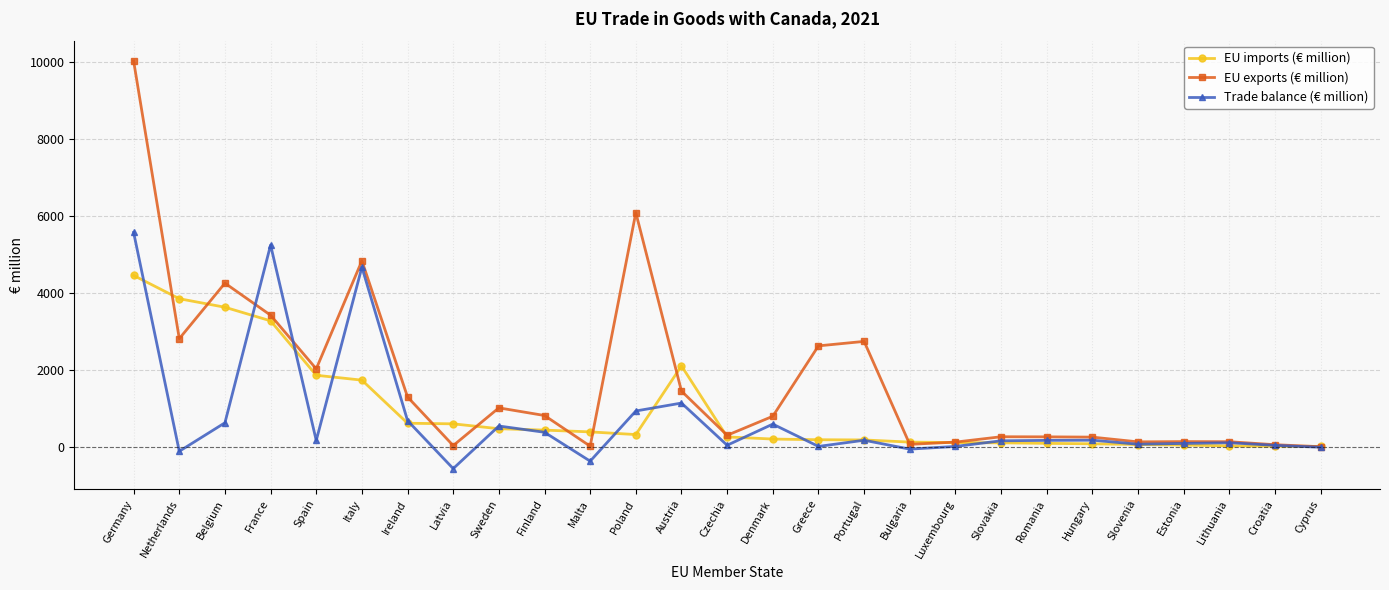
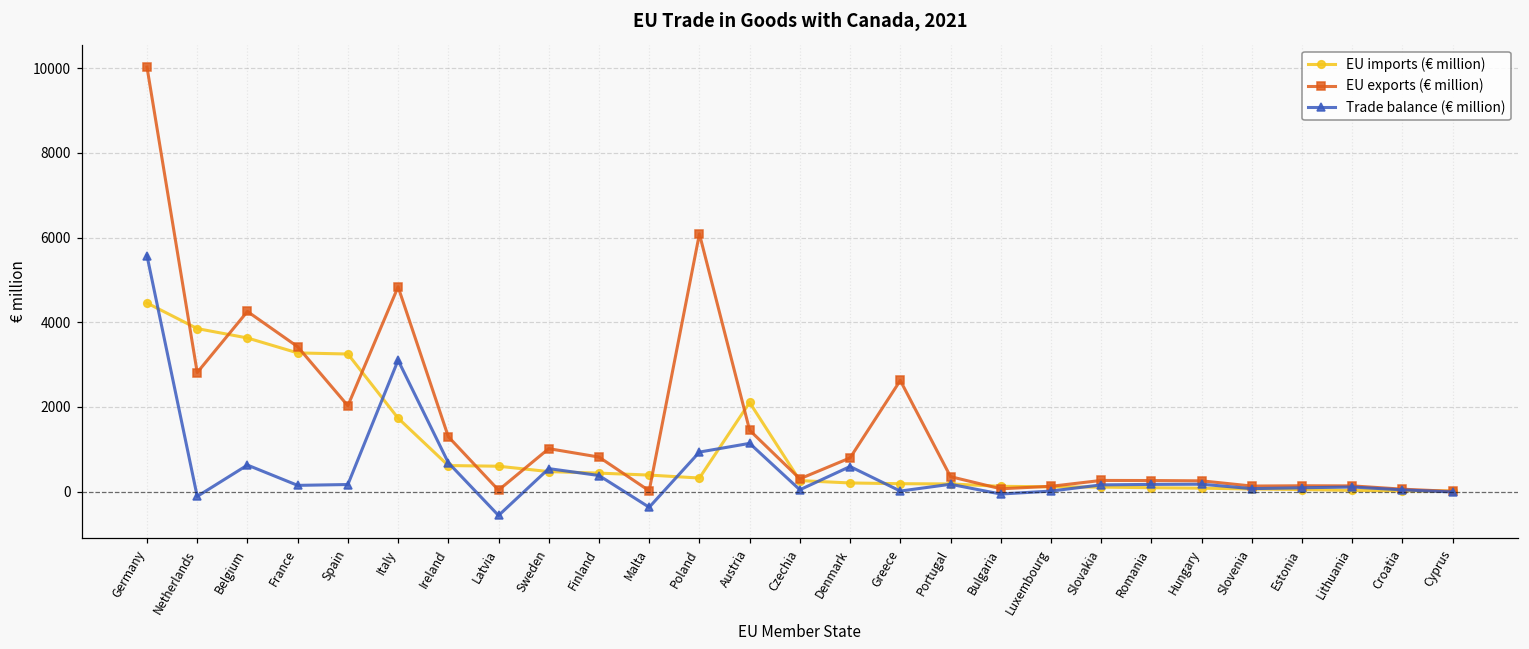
Trade balance (€ million), France: 5200 -> 100
EU imports (€ million), Spain: 1900 -> 3200
Trade balance (€ million), Italy: 4700 -> 3100
EU exports (€ million), Portugal: 2700 -> 400
